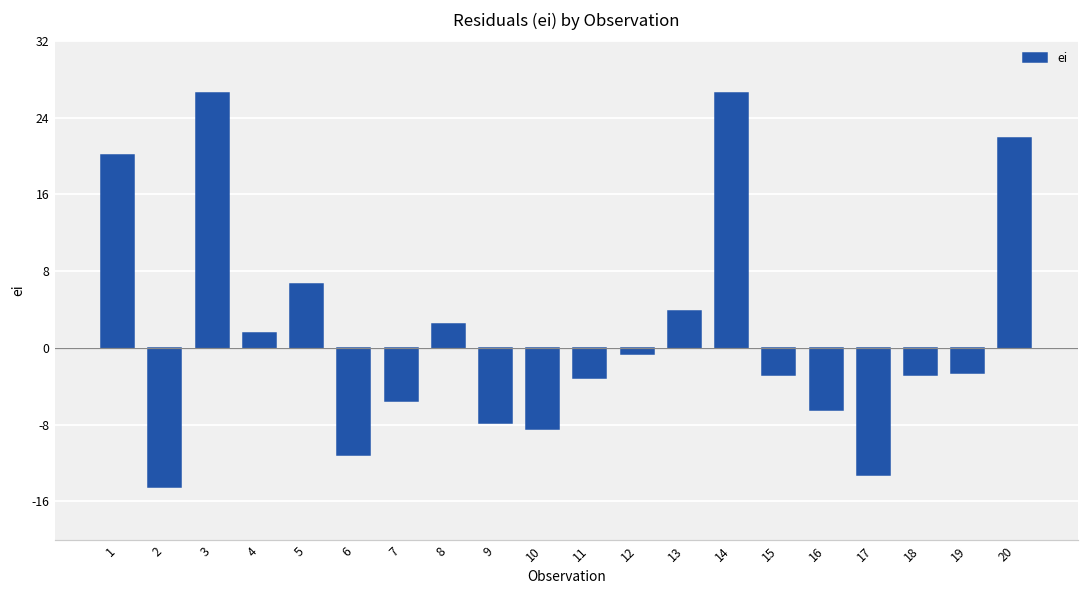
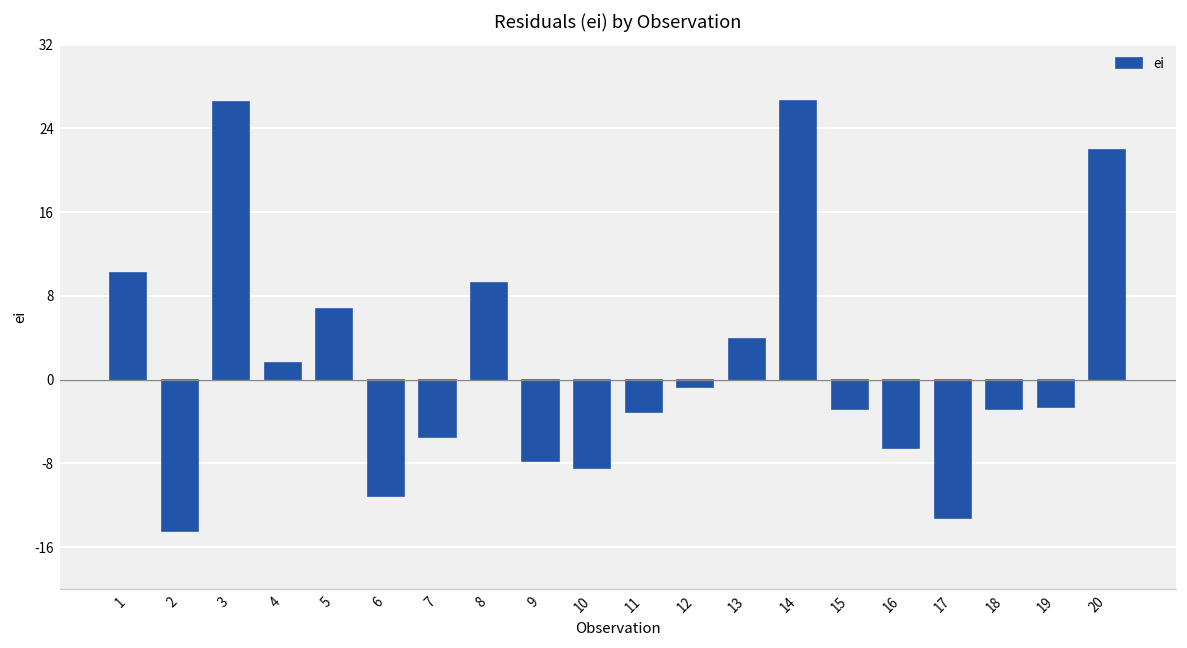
1: 20 -> 10
8: 2 -> 9
